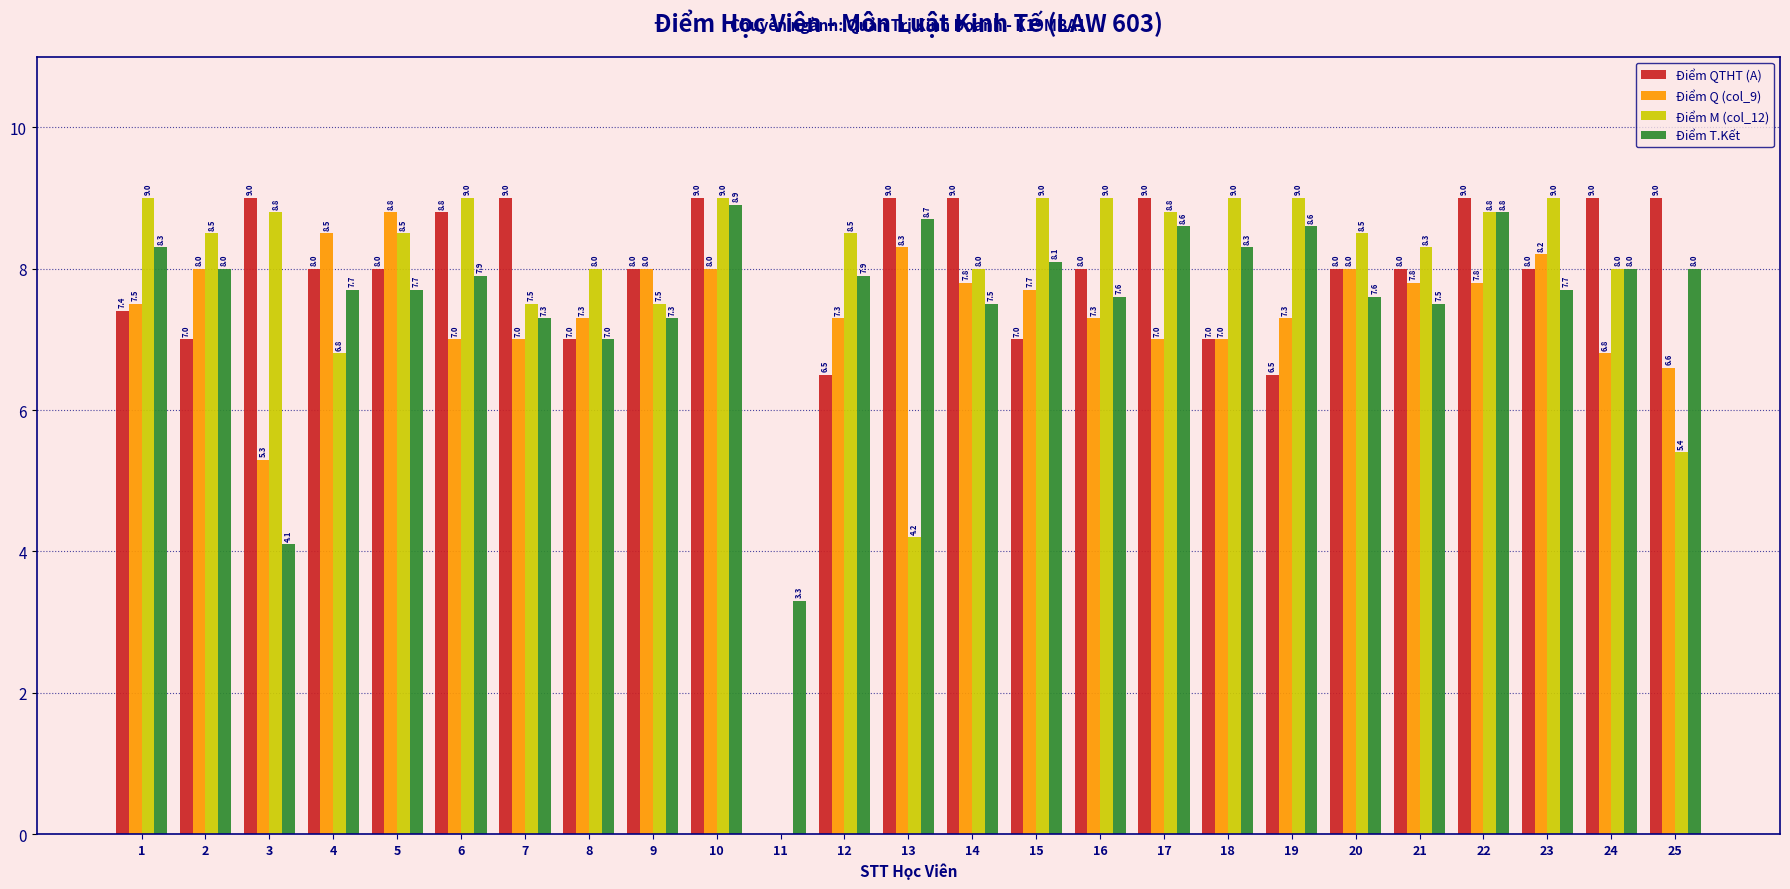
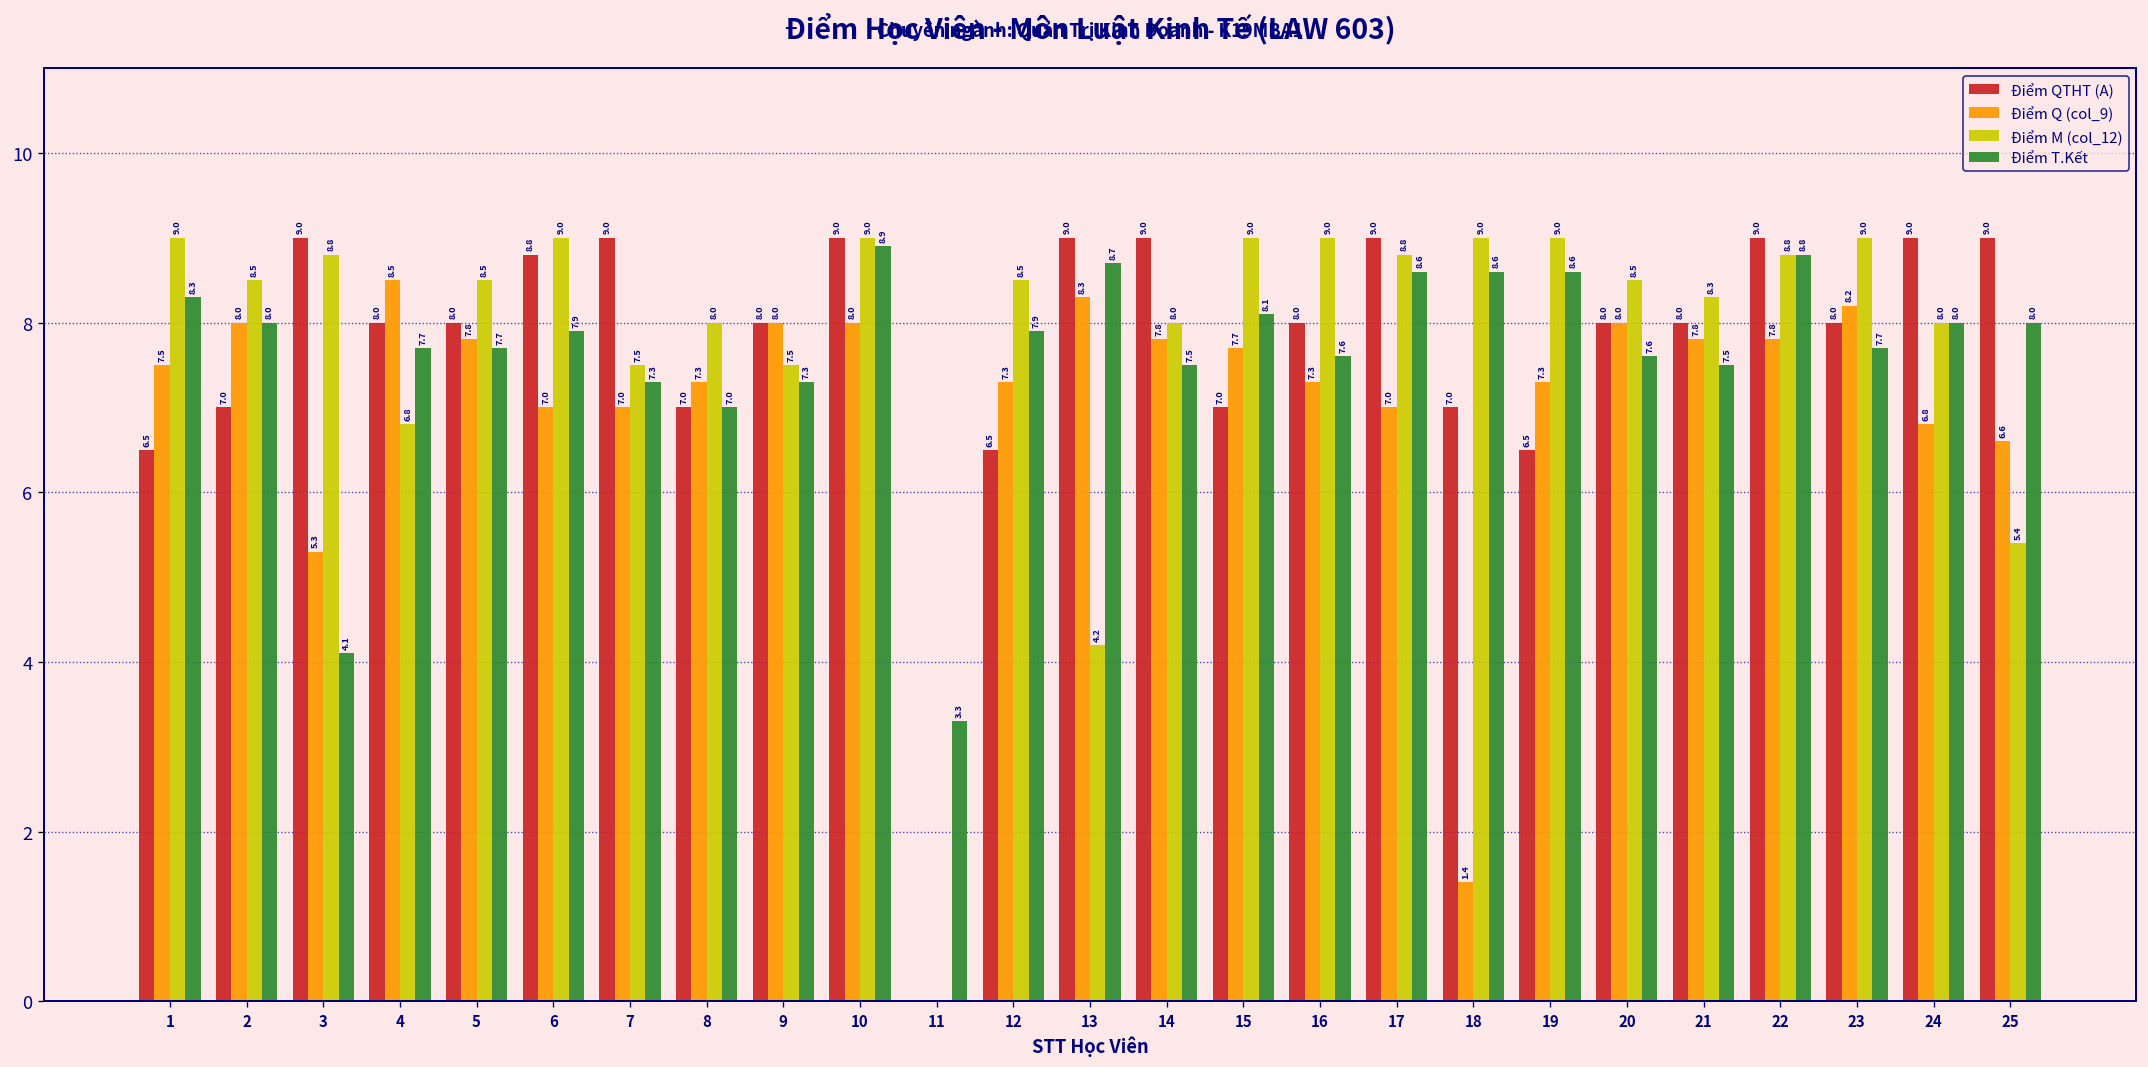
Điểm QTHT (A), 1: 7.4 -> 6.5
Điểm Q (col_9), 5: 8.8 -> 7.8
Điểm Q (col_9), 18: 7.0 -> 1.4
Điểm T.Kết, 18: 8.3 -> 8.6
